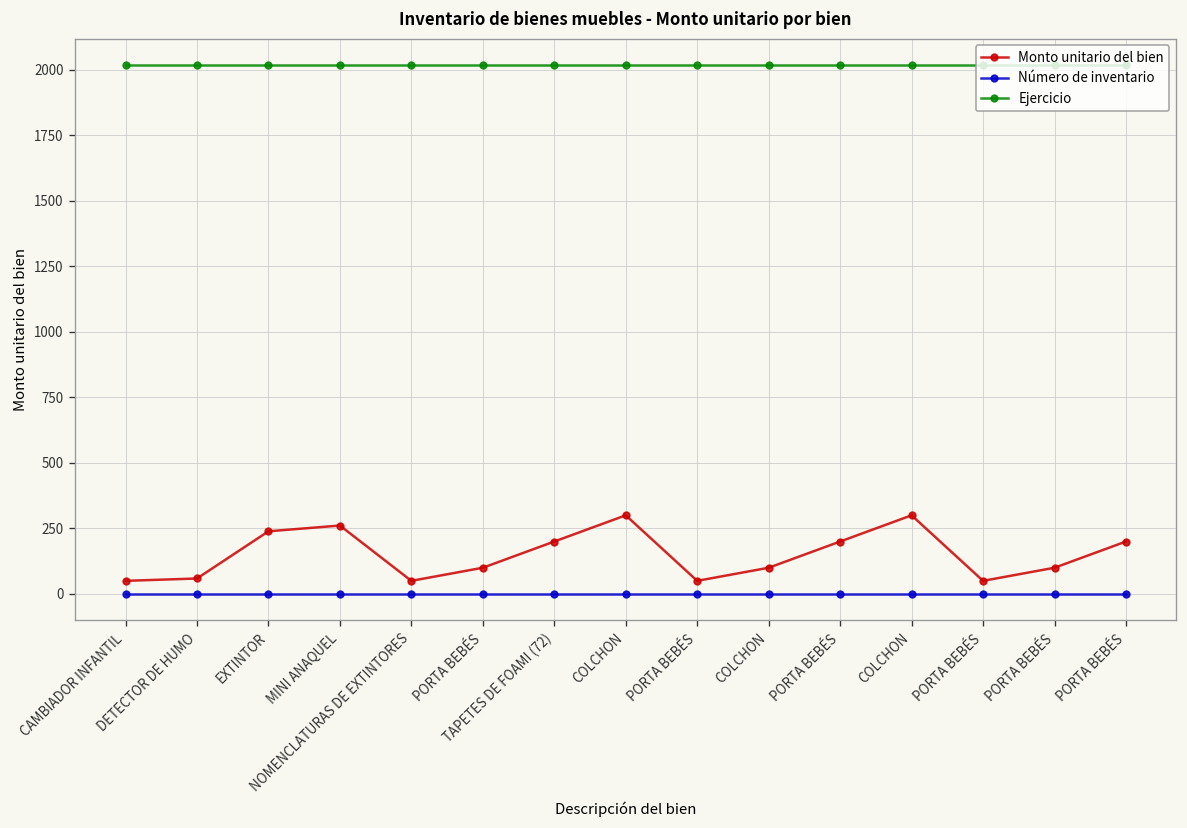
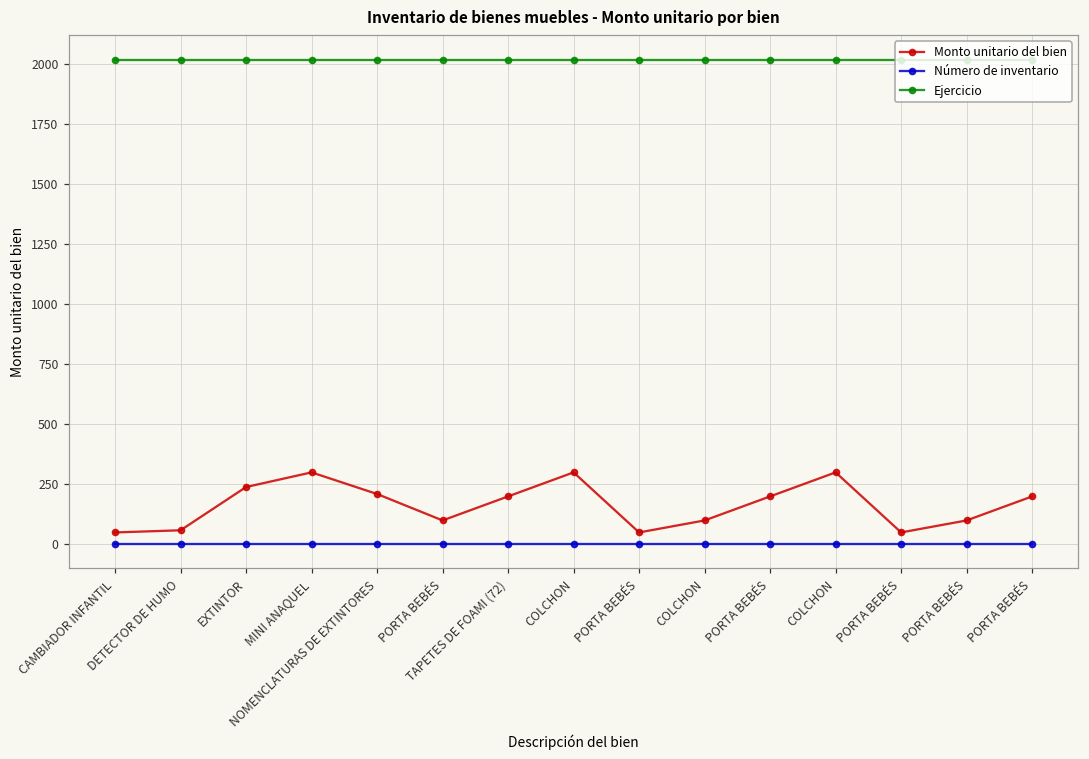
Monto unitario del bien, MINI ANAQUEL: 260 -> 300
Monto unitario del bien, NOMENCLATURAS DE EXTINTORES: 50 -> 210
